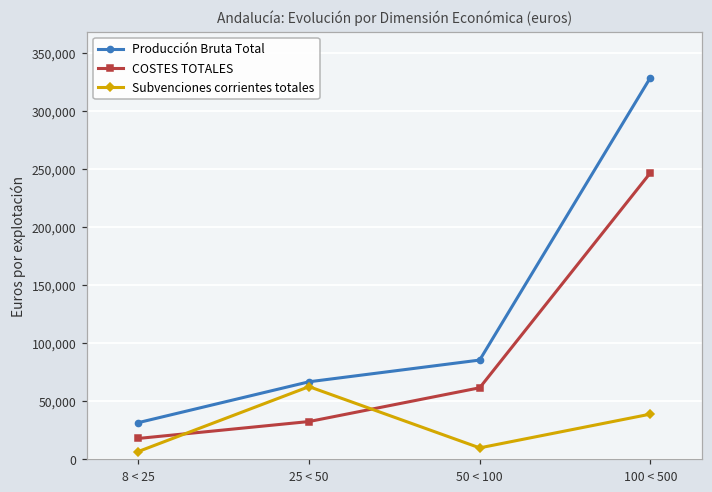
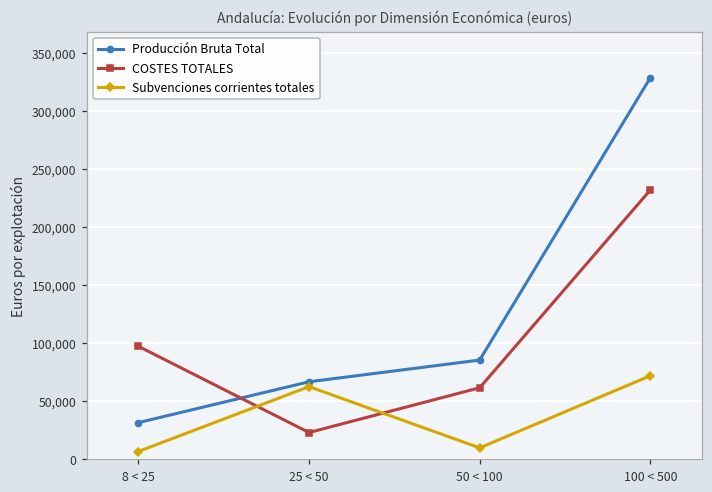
COSTES TOTALES, 8 < 25: 18,000 -> 97,000
COSTES TOTALES, 25 < 50: 33,000 -> 23,000
COSTES TOTALES, 100 < 500: 247,000 -> 232,000
Subvenciones corrientes totales, 100 < 500: 39,000 -> 72,000
